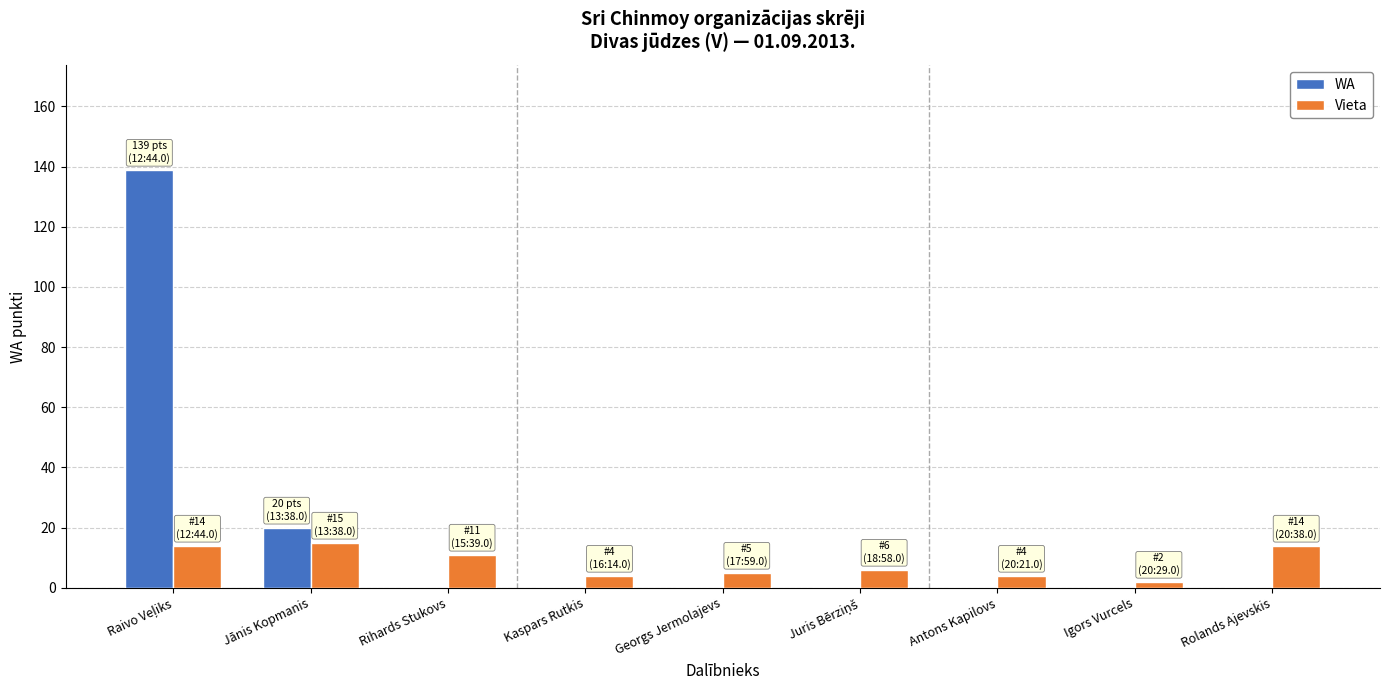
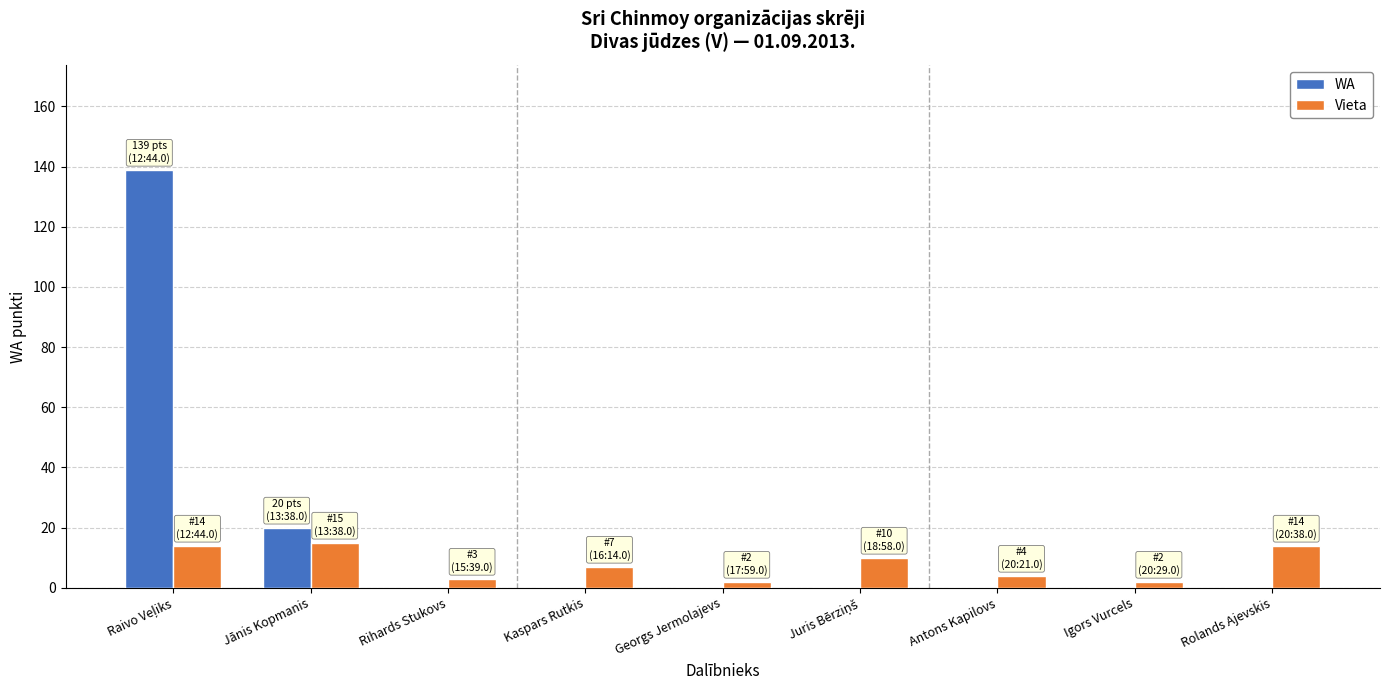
Vieta, Rihards Stukovs: 11 -> 3
Vieta, Kaspars Rutkis: 4 -> 7
Vieta, Georgs Jermolajevs: 5 -> 2
Vieta, Juris Bērziņš: 6 -> 10
